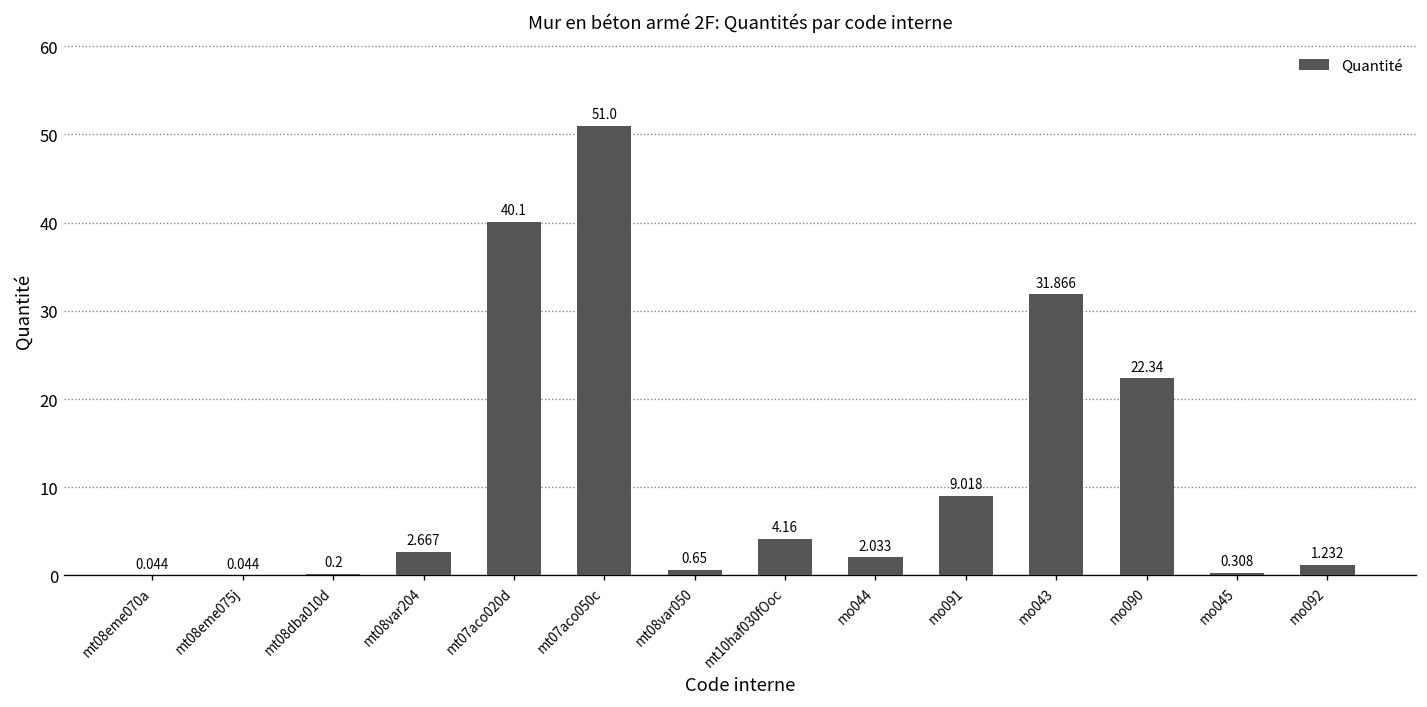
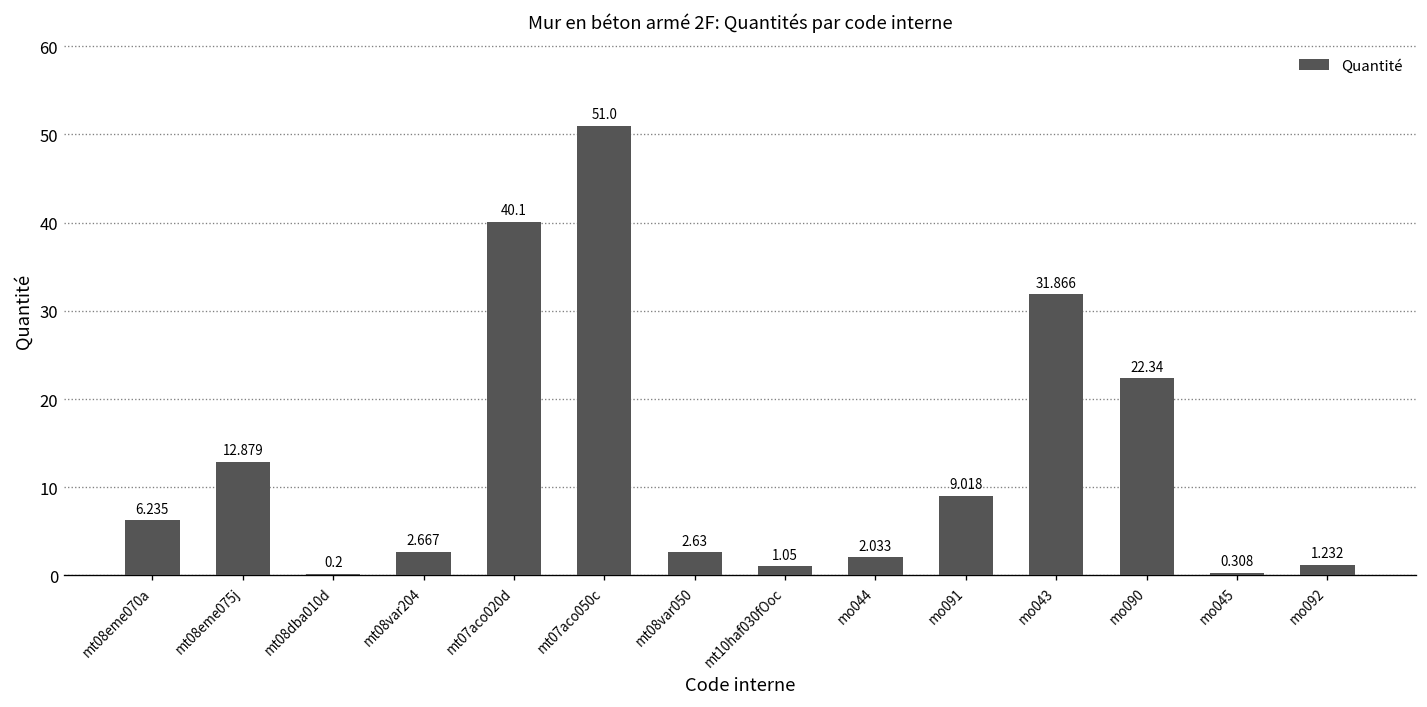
mt08eme070a: 0.044 -> 6.235
mt08eme075j: 0.044 -> 12.879
mt08var050: 0.65 -> 2.63
mt10haf030fOoc: 4.16 -> 1.05
